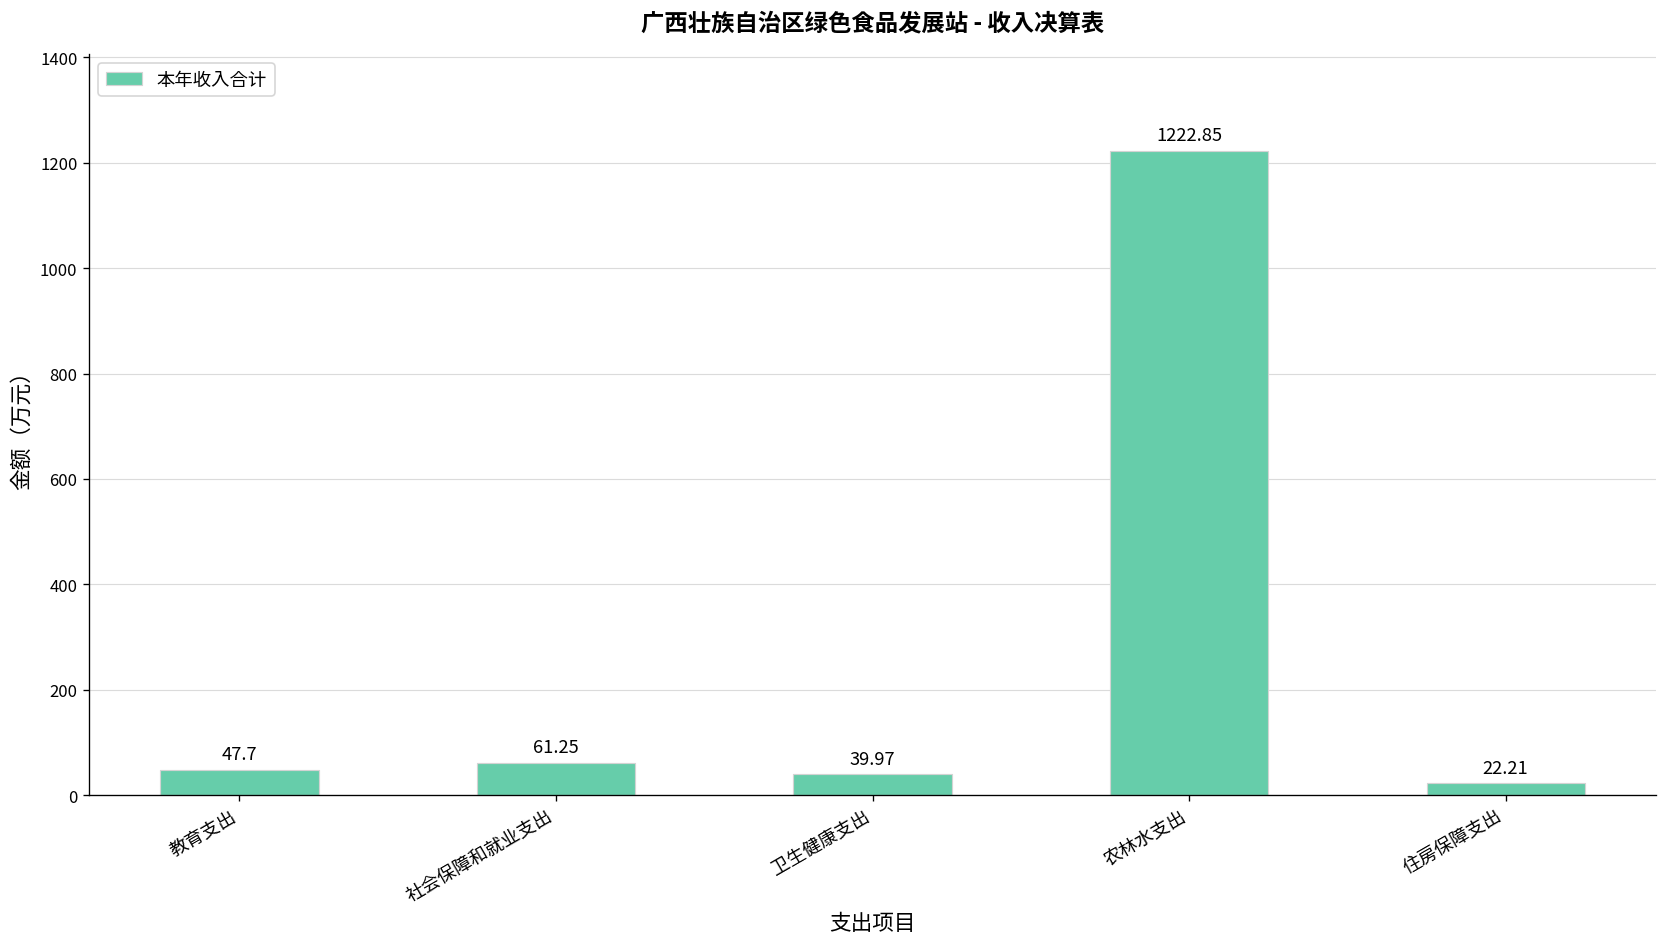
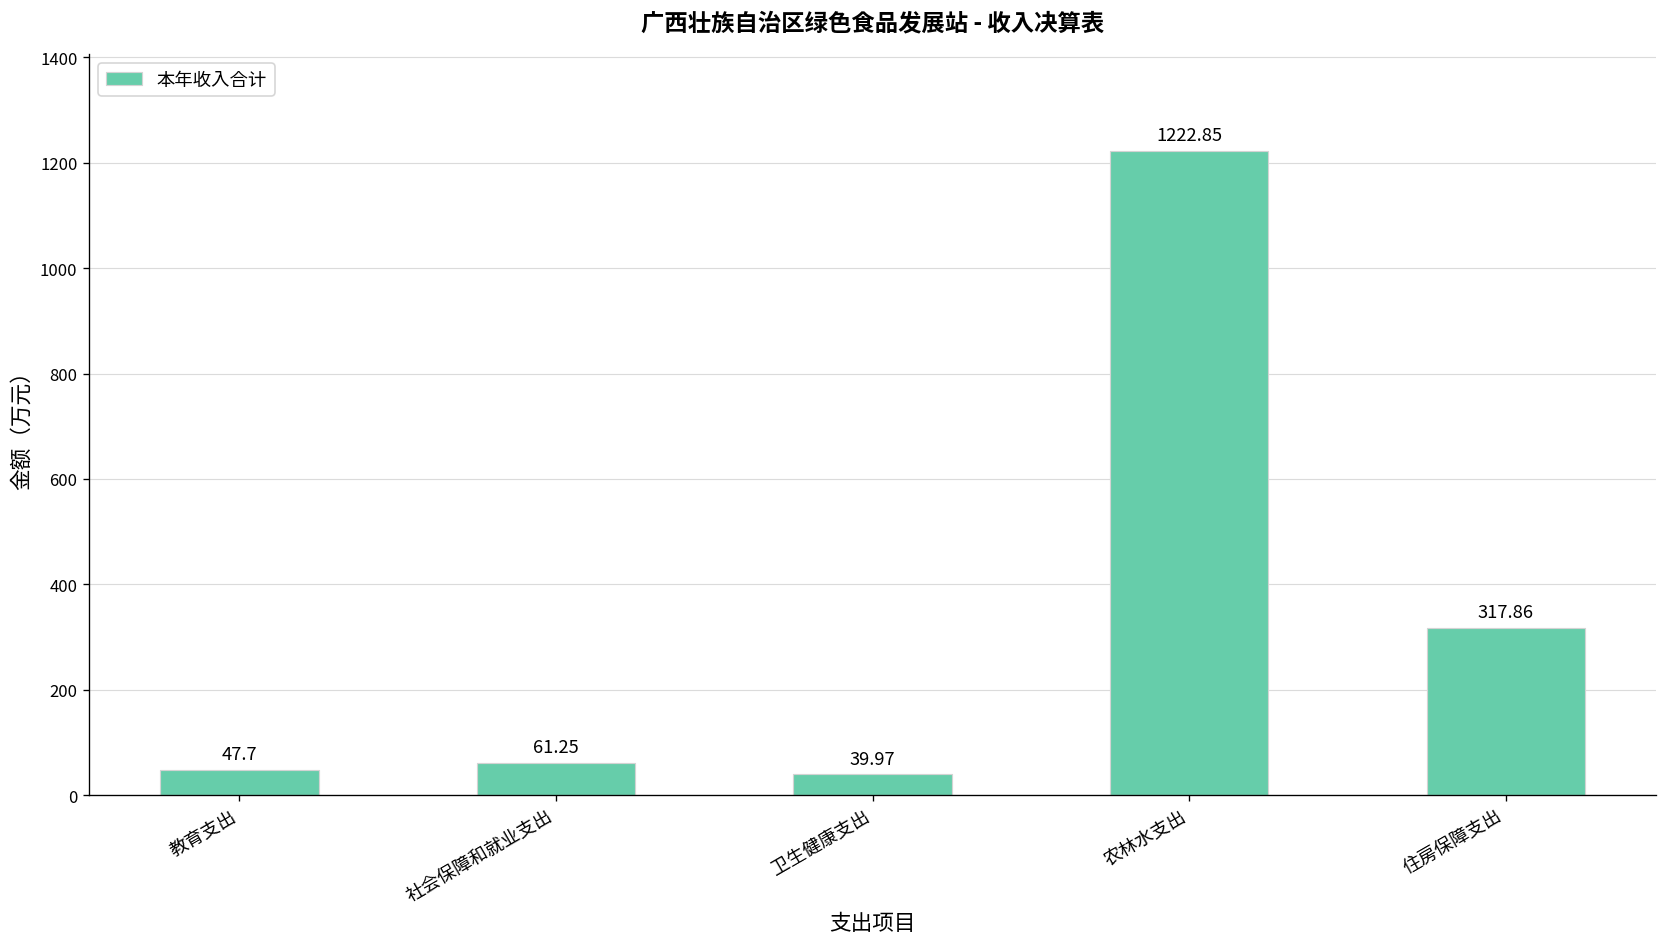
住房保障支出: 22.21 -> 317.86
